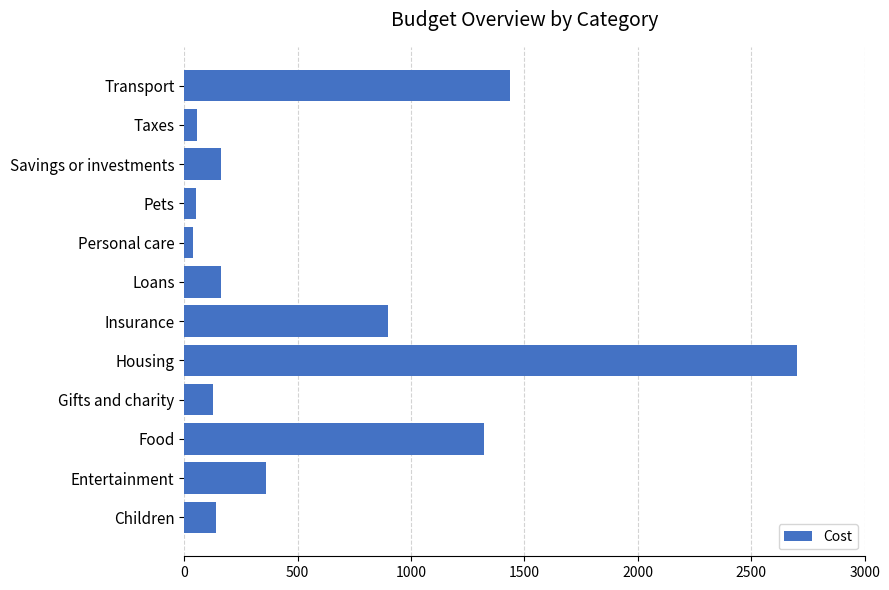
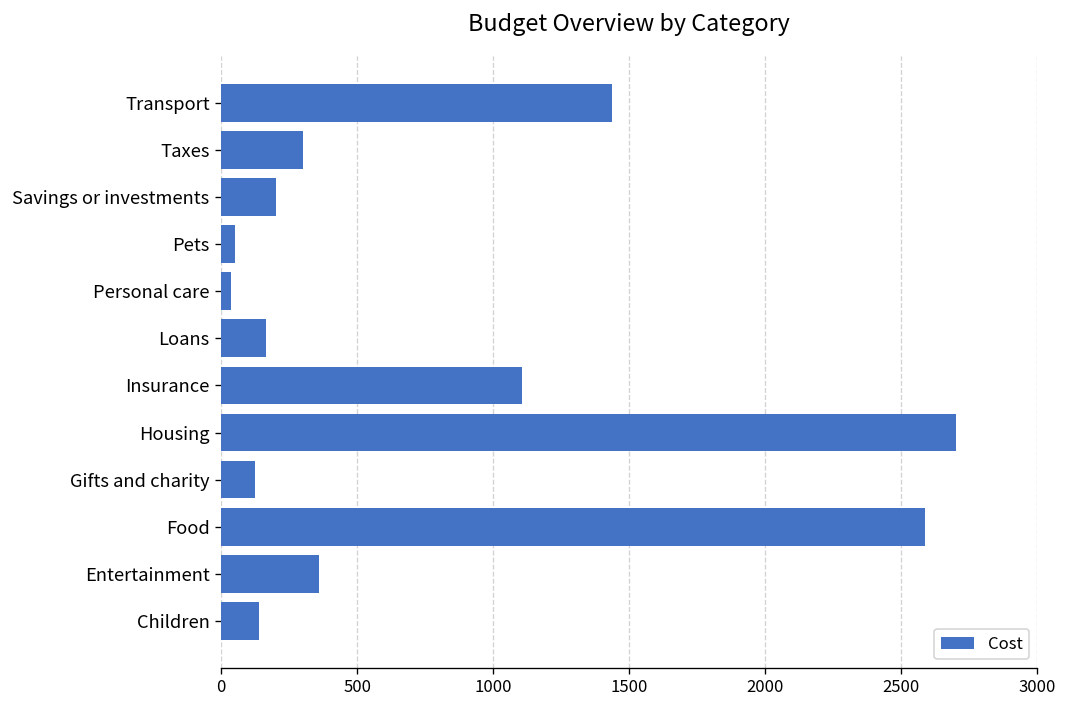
Taxes: 50 -> 300
Savings or investments: 160 -> 200
Insurance: 900 -> 1100
Food: 1320 -> 2590
